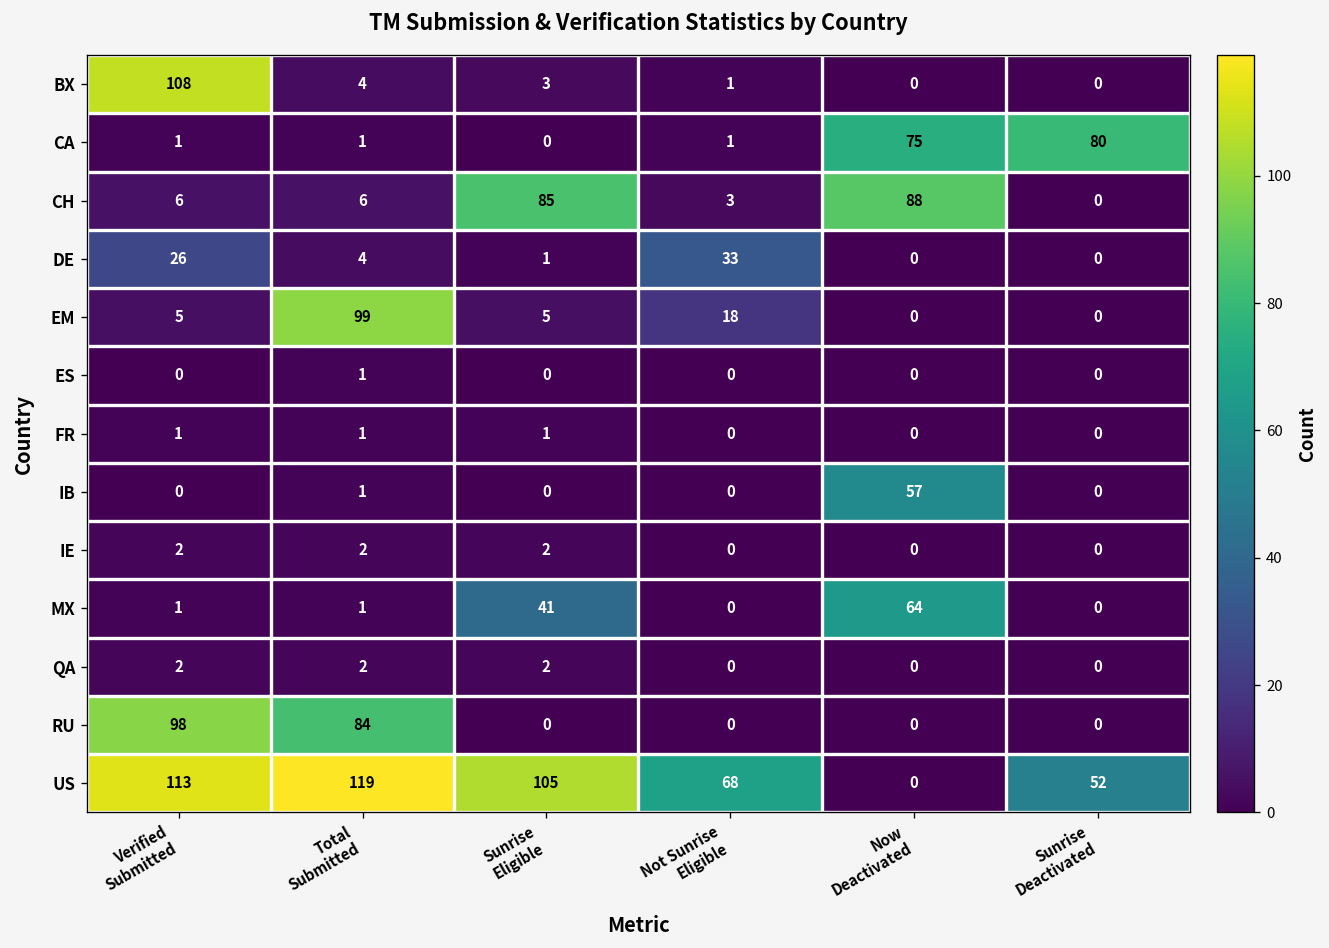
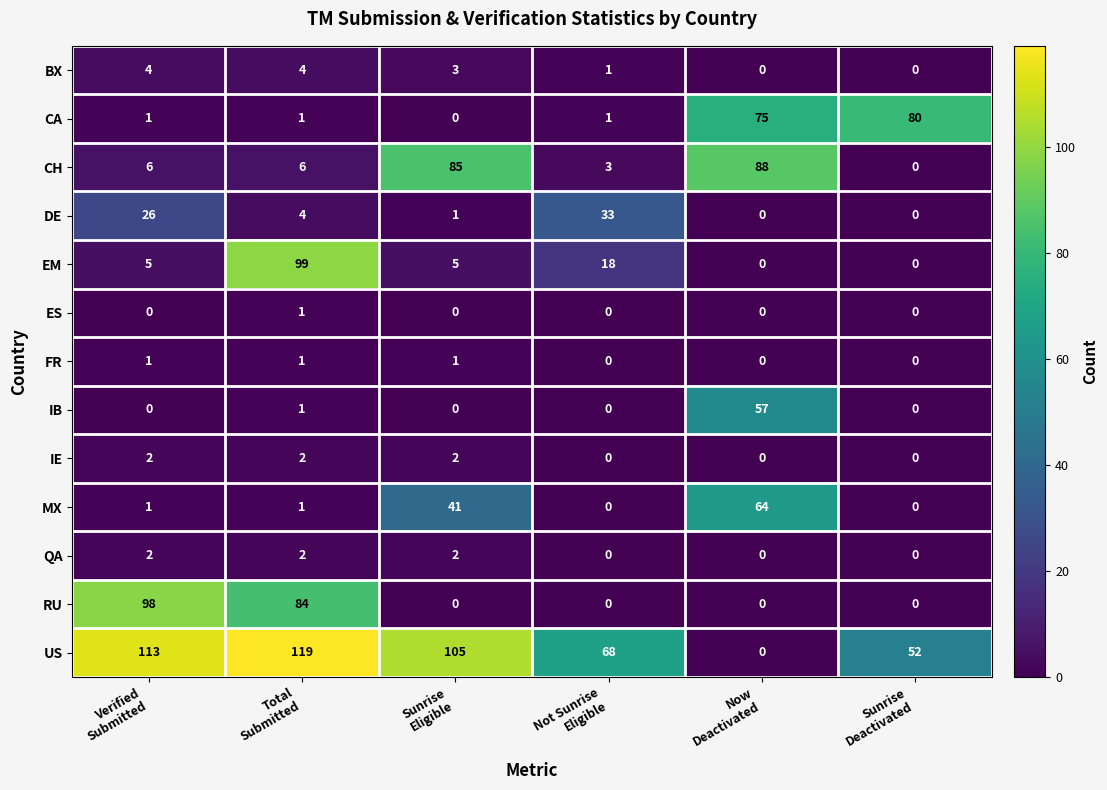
BX, Verified Submitted: 108 -> 4
